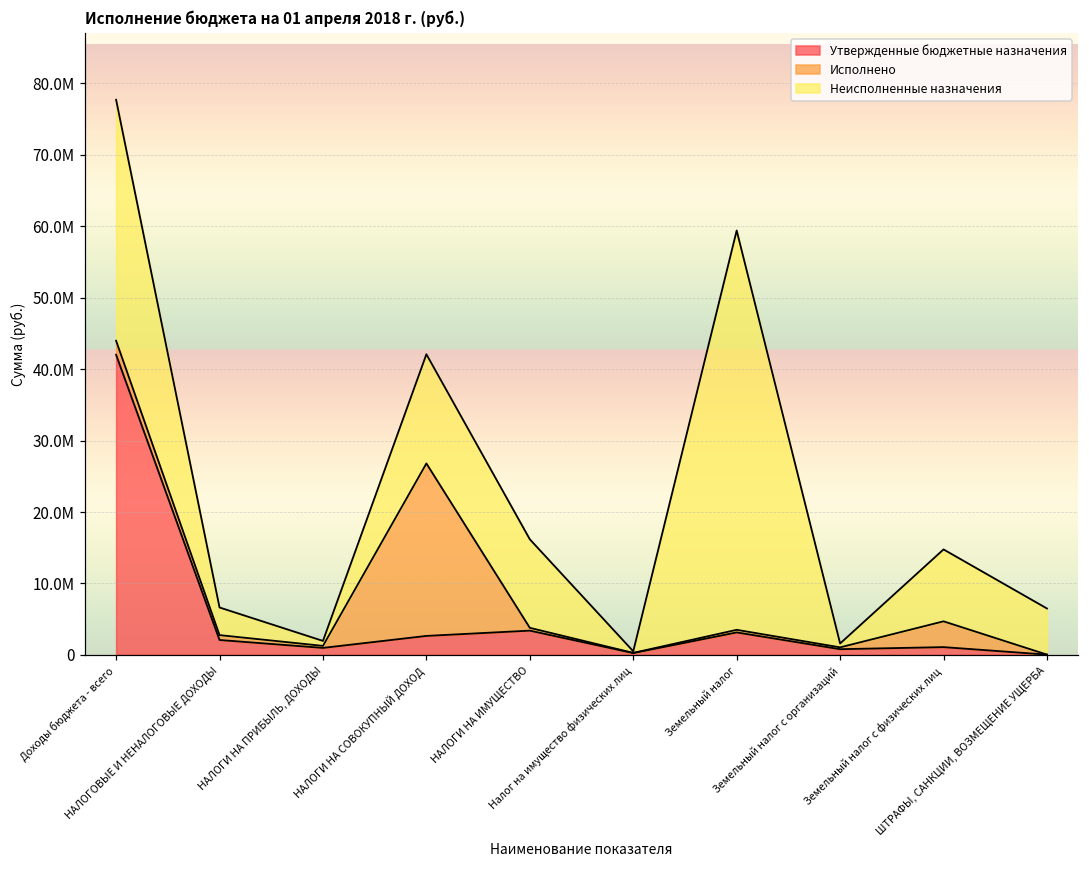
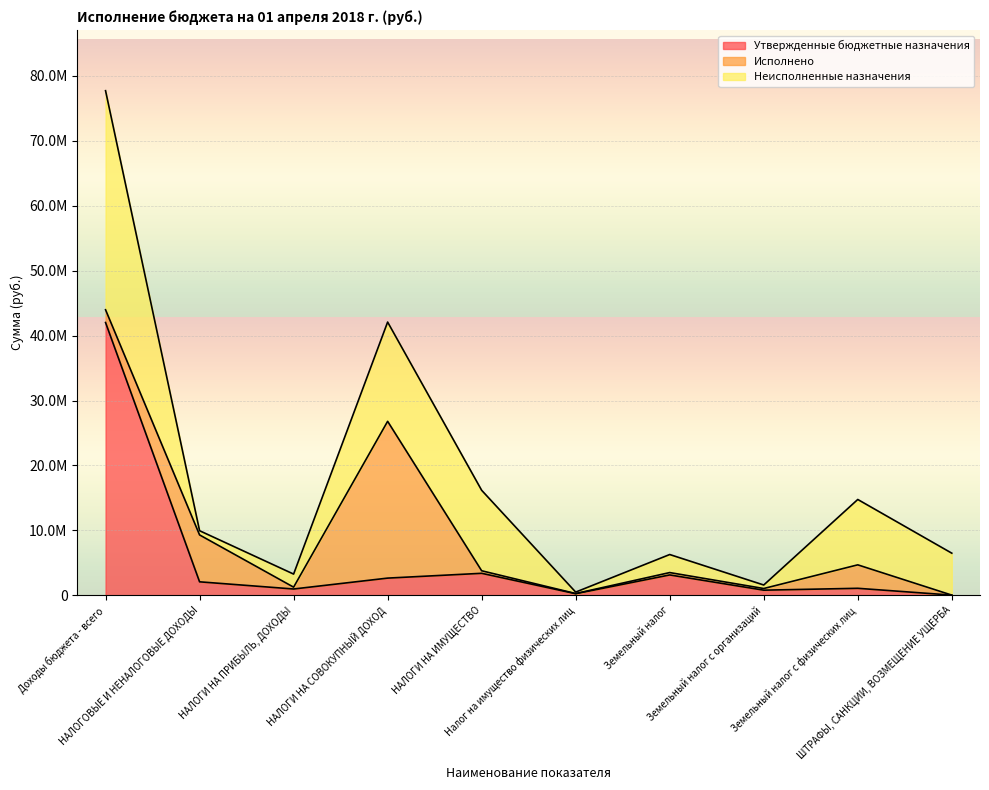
Исполнено, НАЛОГОВЫЕ И НЕНАЛОГОВЫЕ ДОХОДЫ: 1000000 -> 7000000
Неисполненные назначения, НАЛОГОВЫЕ И НЕНАЛОГОВЫЕ ДОХОДЫ: 4000000 -> 1000000
Неисполненные назначения, НАЛОГИ НА ПРИБЫЛЬ, ДОХОДЫ: 1000000 -> 2000000
Неисполненные назначения, Земельный налог: 56000000 -> 3000000
